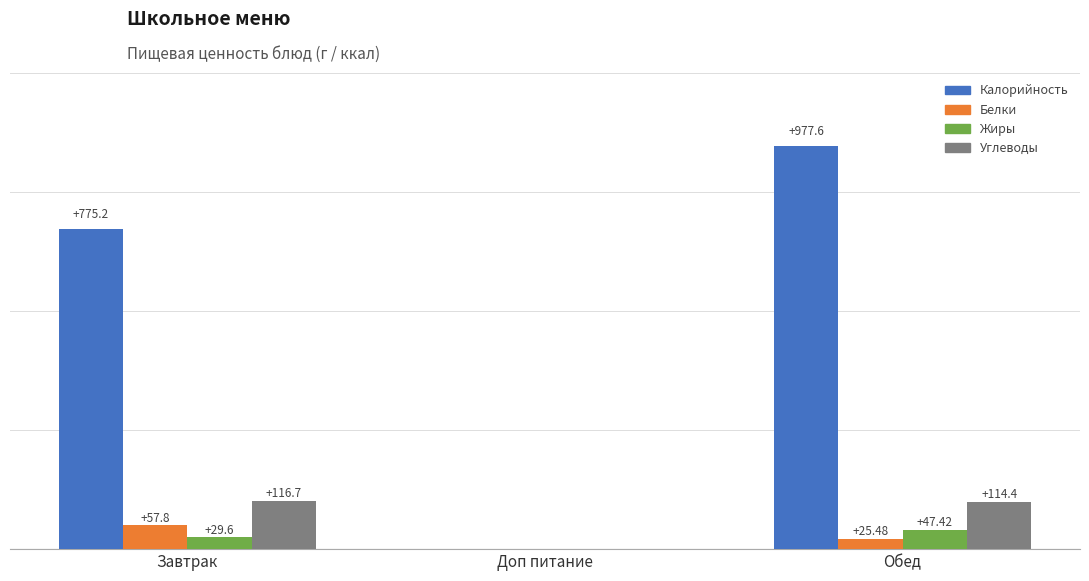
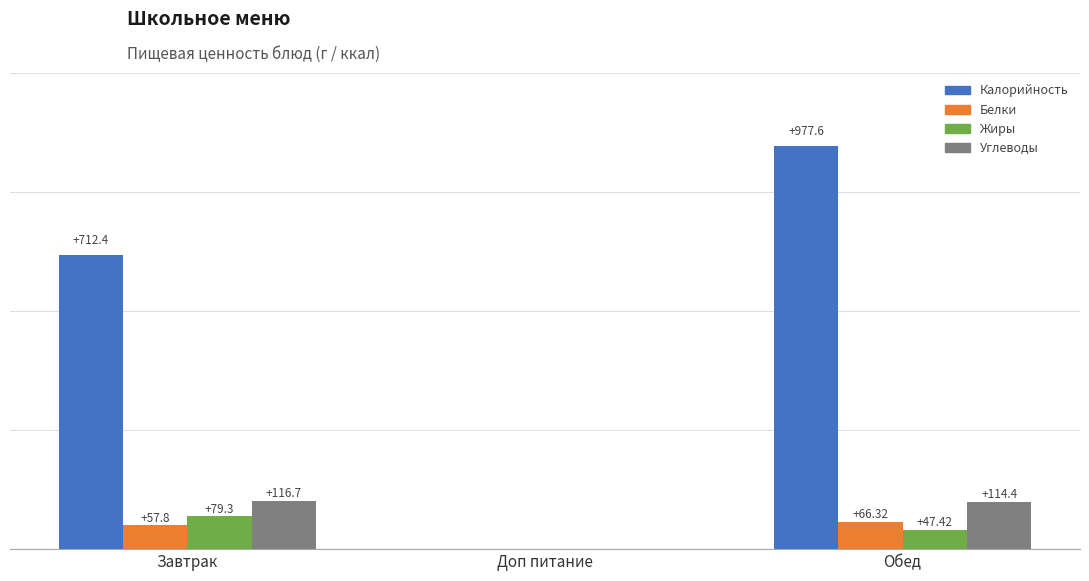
Калорийность, Завтрак: +775.2 -> +712.4
Жиры, Завтрак: +29.6 -> +79.3
Белки, Обед: +25.48 -> +66.32
